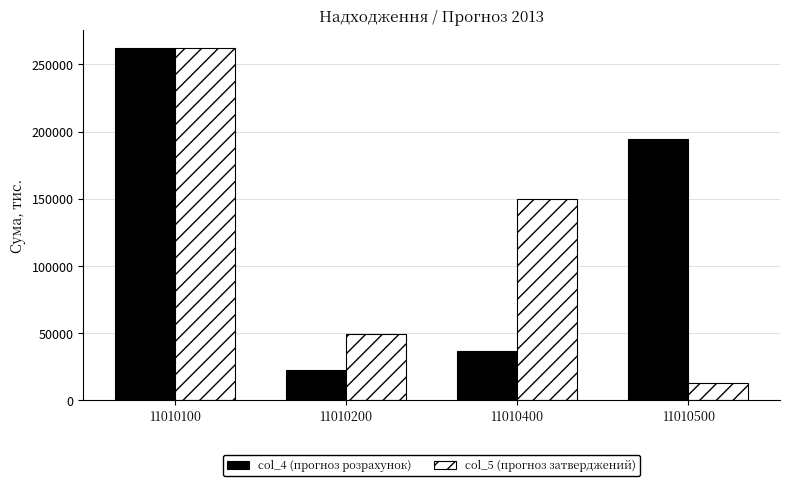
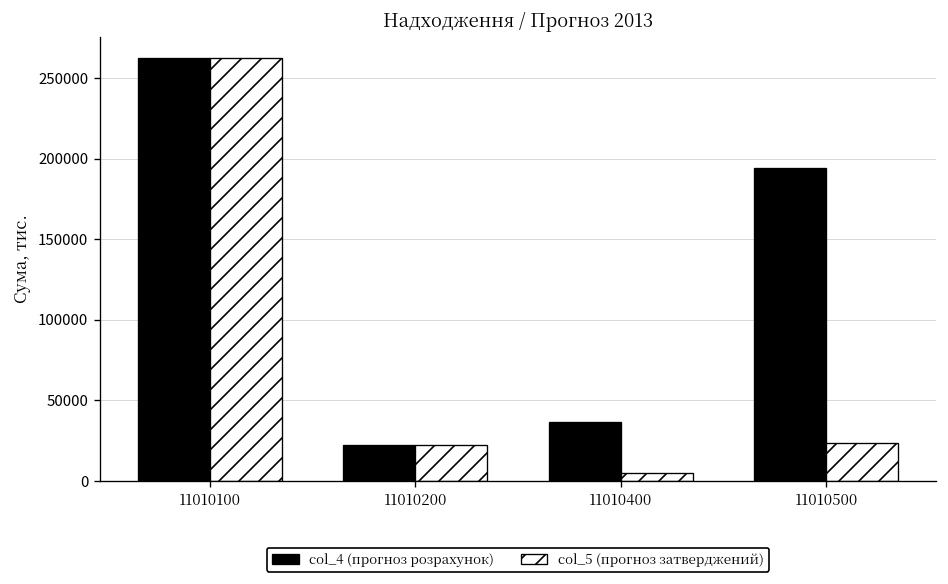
col_5 (прогноз затверджений), 11010200: 49000 -> 23000
col_5 (прогноз затверджений), 11010400: 150000 -> 5000
col_5 (прогноз затверджений), 11010500: 13000 -> 23000
